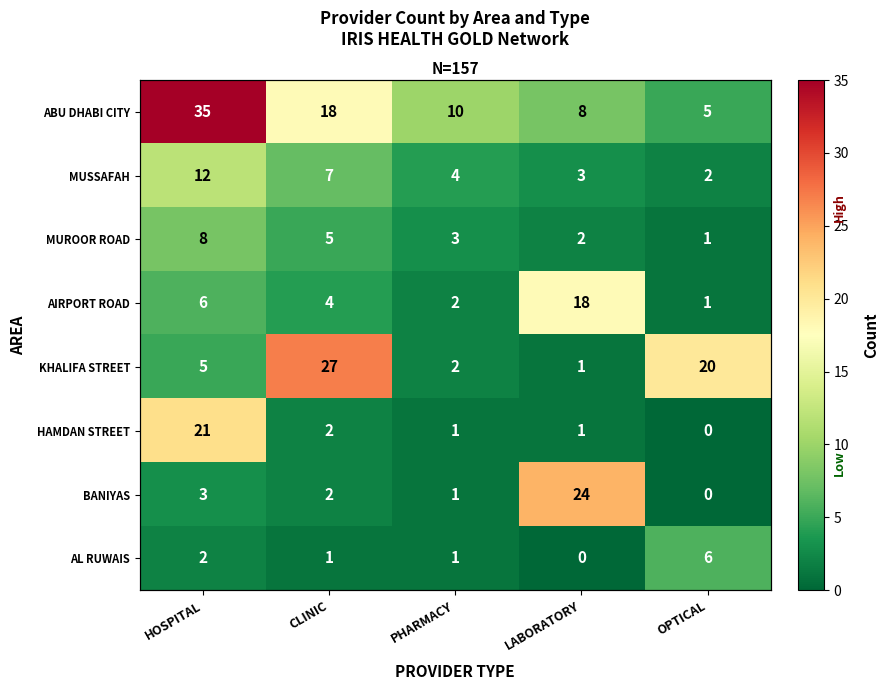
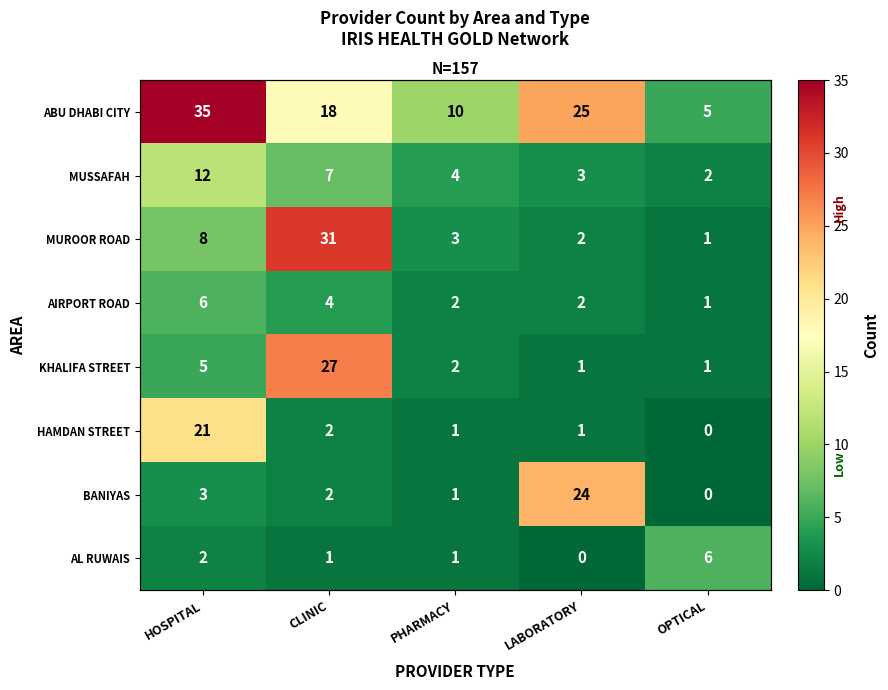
ABU DHABI CITY, LABORATORY: 8 -> 25
MUROOR ROAD, CLINIC: 5 -> 31
AIRPORT ROAD, LABORATORY: 18 -> 2
KHALIFA STREET, OPTICAL: 20 -> 1
